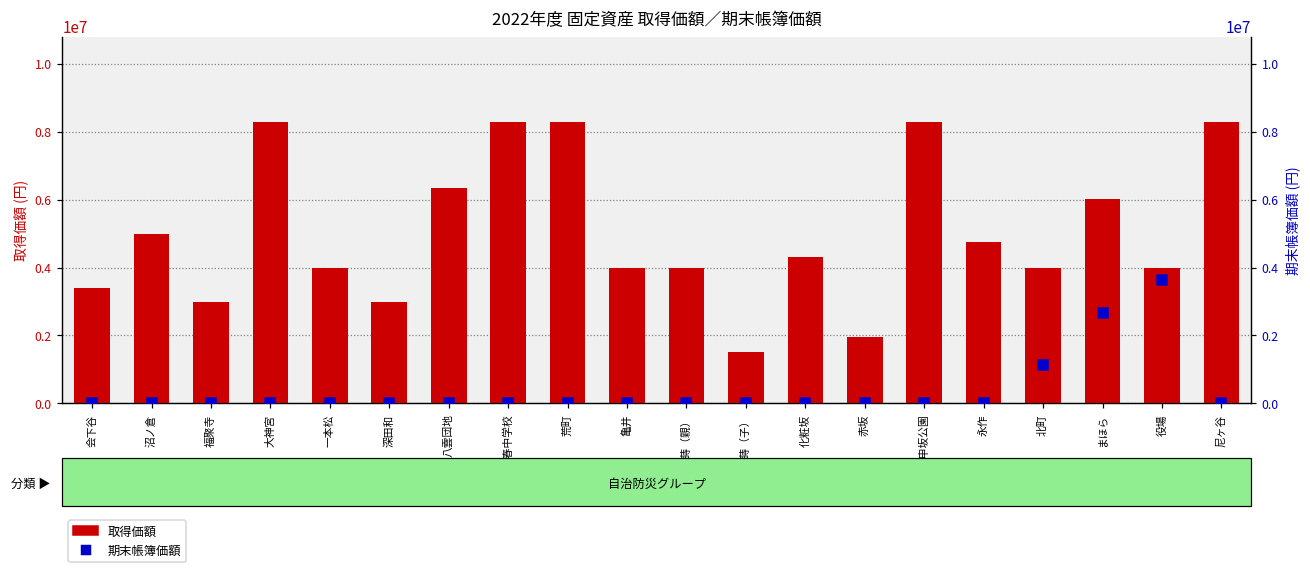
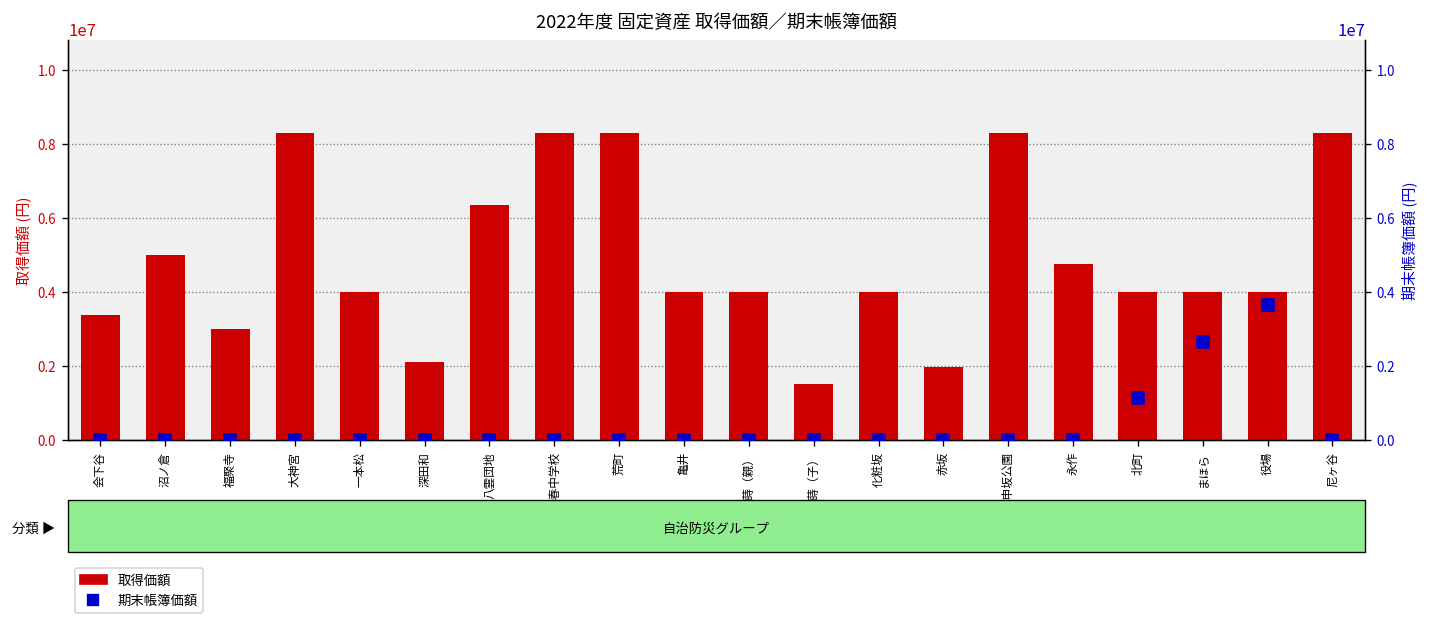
取得価額, 深田和: 3000000 -> 2100000
取得価額, 化粧坂: 4300000 -> 4000000
取得価額, まほら: 6000000 -> 4000000
